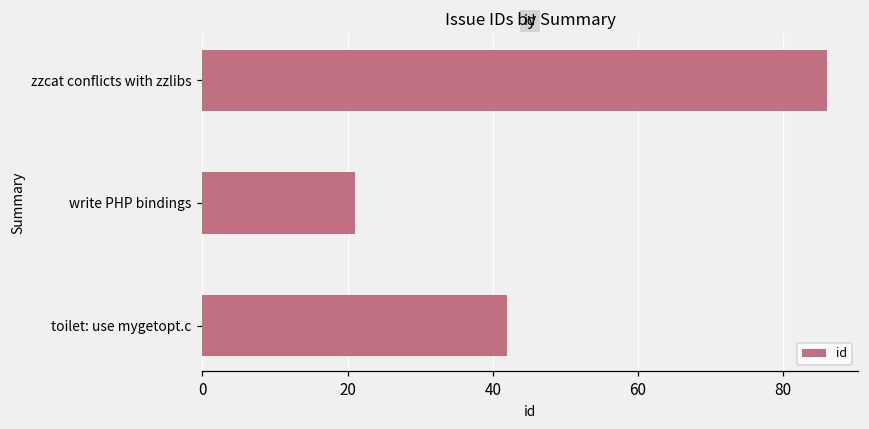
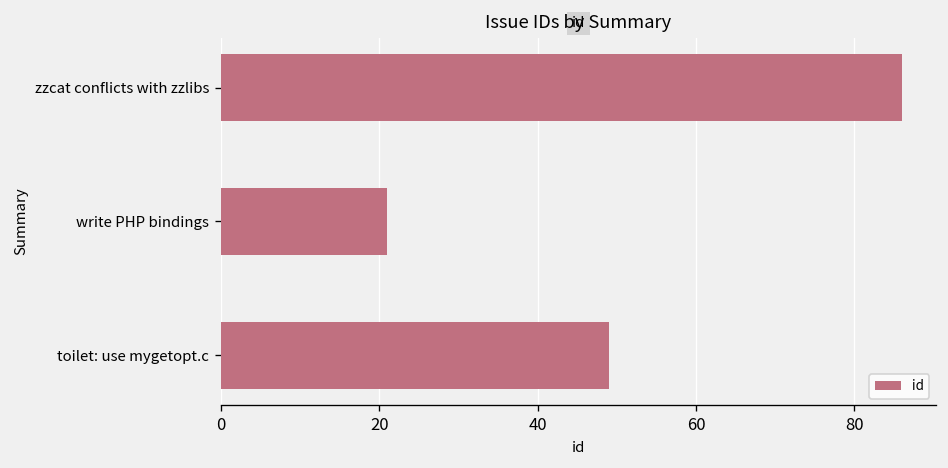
toilet: use mygetopt.c: 42 -> 49
